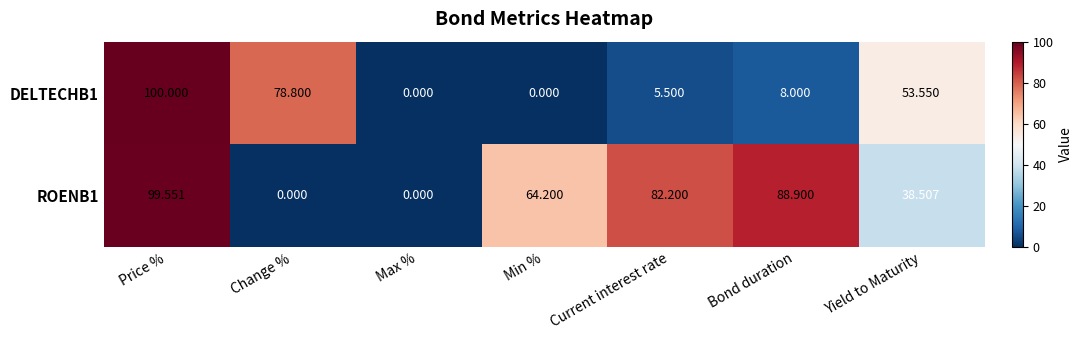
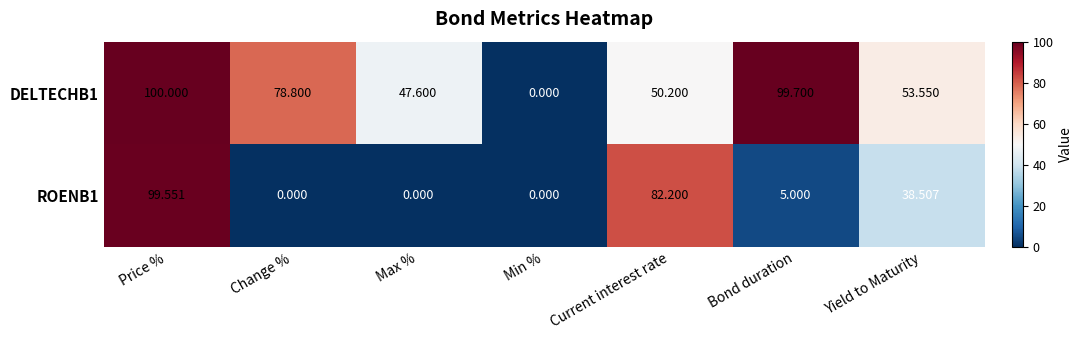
DELTECHB1, Max %: 0.000 -> 47.600
DELTECHB1, Current interest rate: 5.500 -> 50.200
DELTECHB1, Bond duration: 8.000 -> 99.700
ROENB1, Min %: 64.200 -> 0.000
ROENB1, Bond duration: 88.900 -> 5.000
